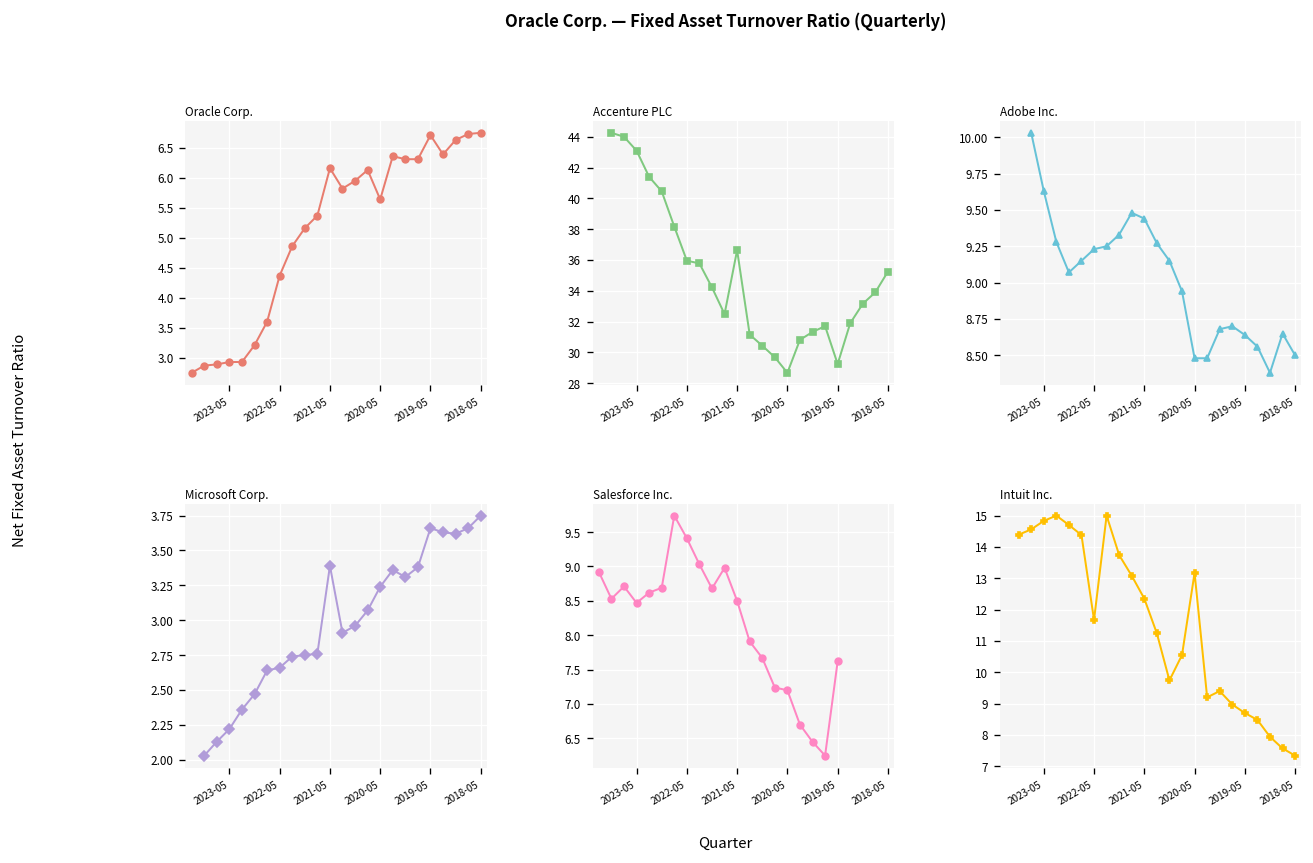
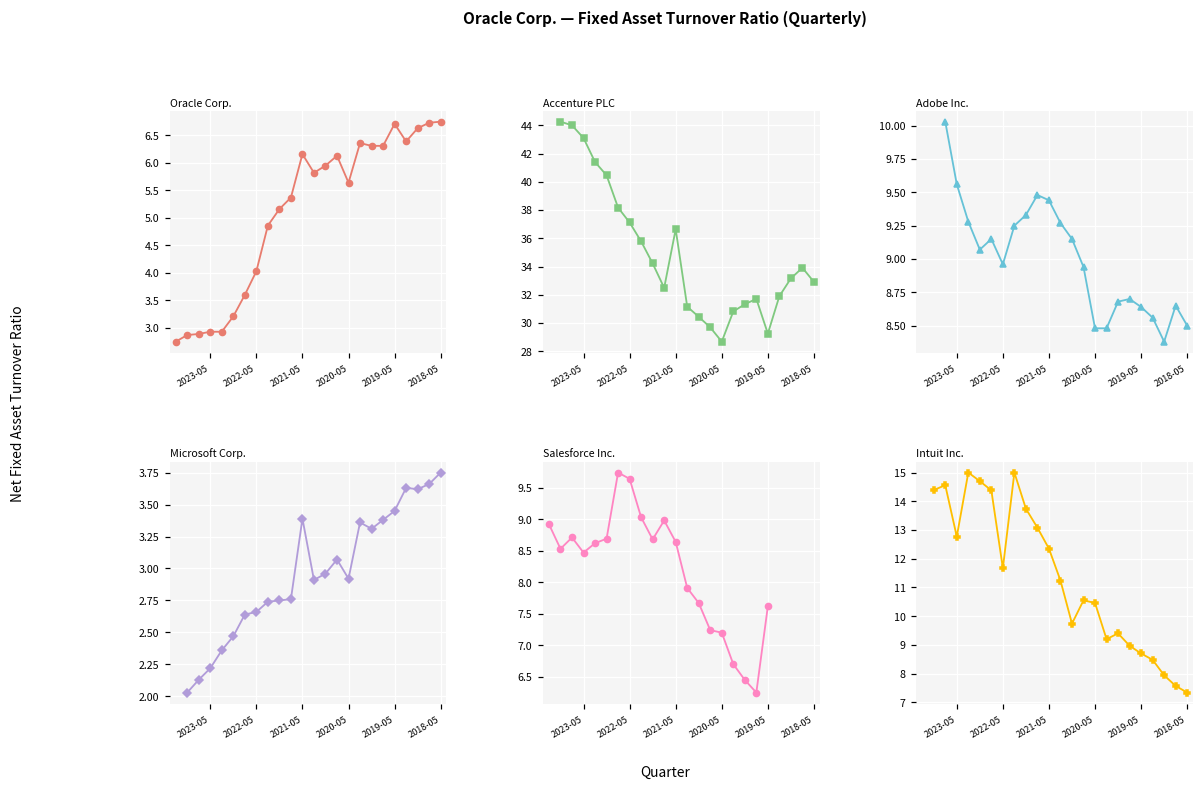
Oracle Corp., 2022-05: 4.4 -> 4.0
Accenture PLC, 2022-05: 36.0 -> 37.1
Accenture PLC, 2018-05: 35.3 -> 32.9
Adobe Inc., 2023-05: 9.63 -> 9.56
Adobe Inc., 2022-05: 9.23 -> 8.96
Microsoft Corp., 2020-05: 3.24 -> 2.92
Microsoft Corp., 2019-05: 3.66 -> 3.45
Salesforce Inc., 2022-05: 9.4 -> 9.6
Salesforce Inc., 2021-05: 8.5 -> 8.6
Intuit Inc., 2023-05: 14.8 -> 12.8
Intuit Inc., 2020-05: 13.2 -> 10.5
